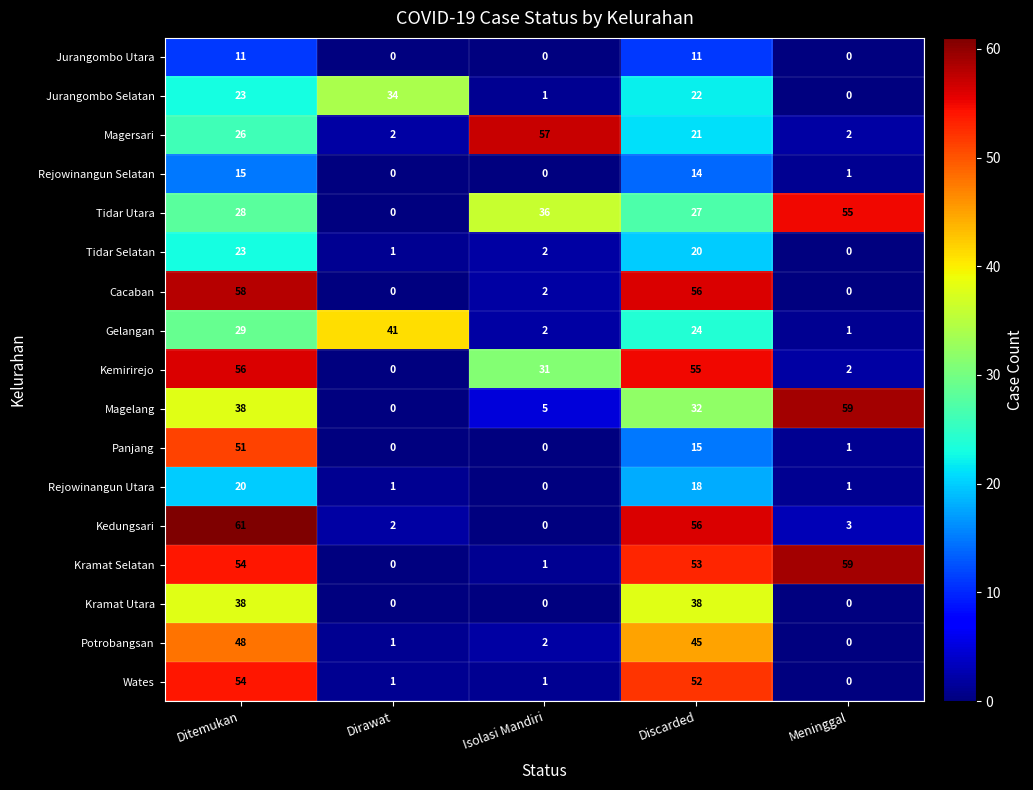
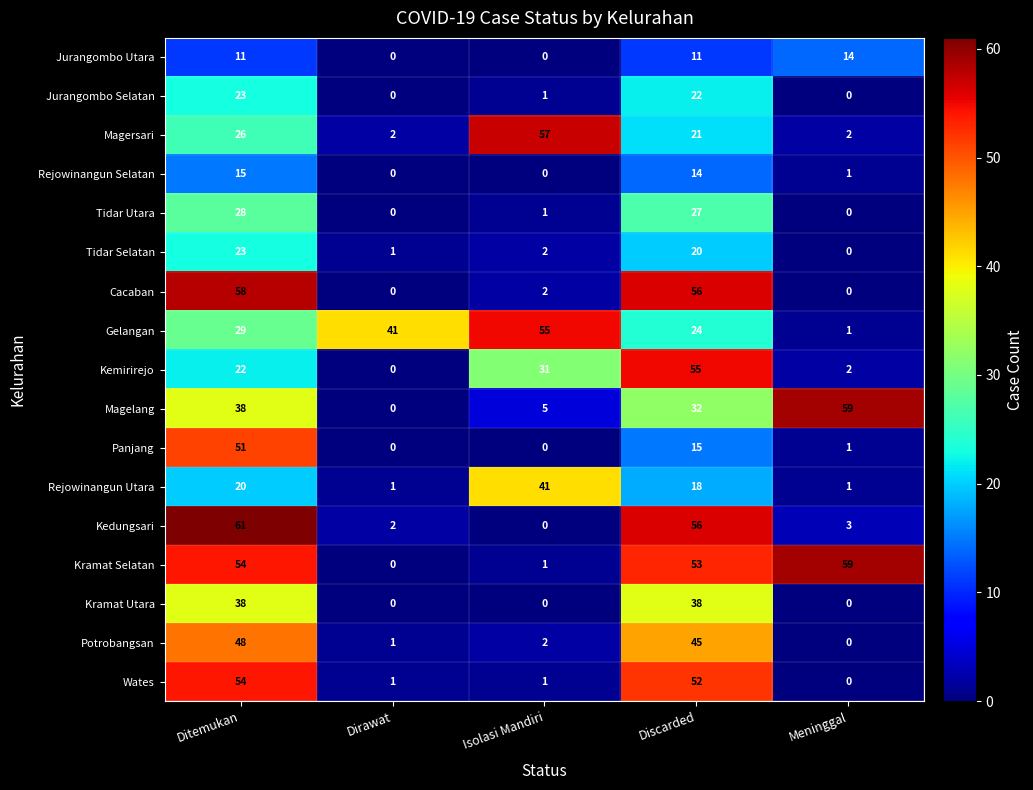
Jurangombo Utara, Meninggal: 0 -> 14
Jurangombo Selatan, Dirawat: 34 -> 0
Tidar Utara, Isolasi Mandiri: 36 -> 1
Tidar Utara, Meninggal: 55 -> 0
Gelangan, Isolasi Mandiri: 2 -> 55
Kemirirejo, Ditemukan: 56 -> 22
Rejowinangun Utara, Isolasi Mandiri: 0 -> 41
